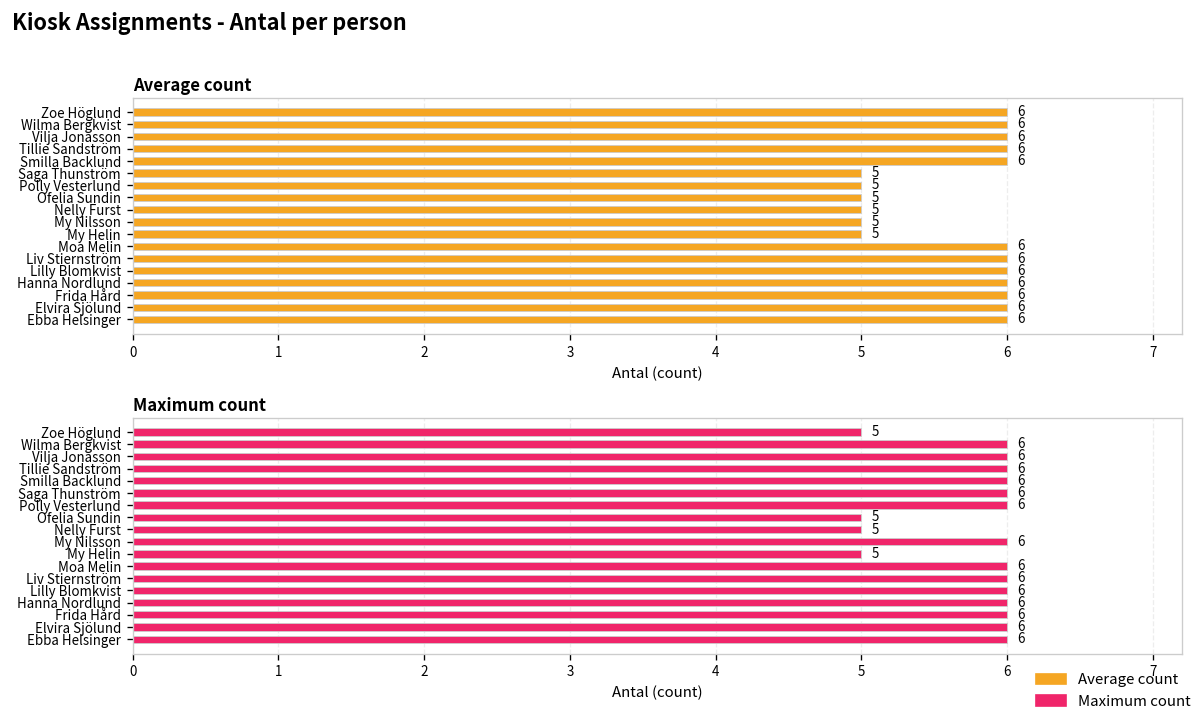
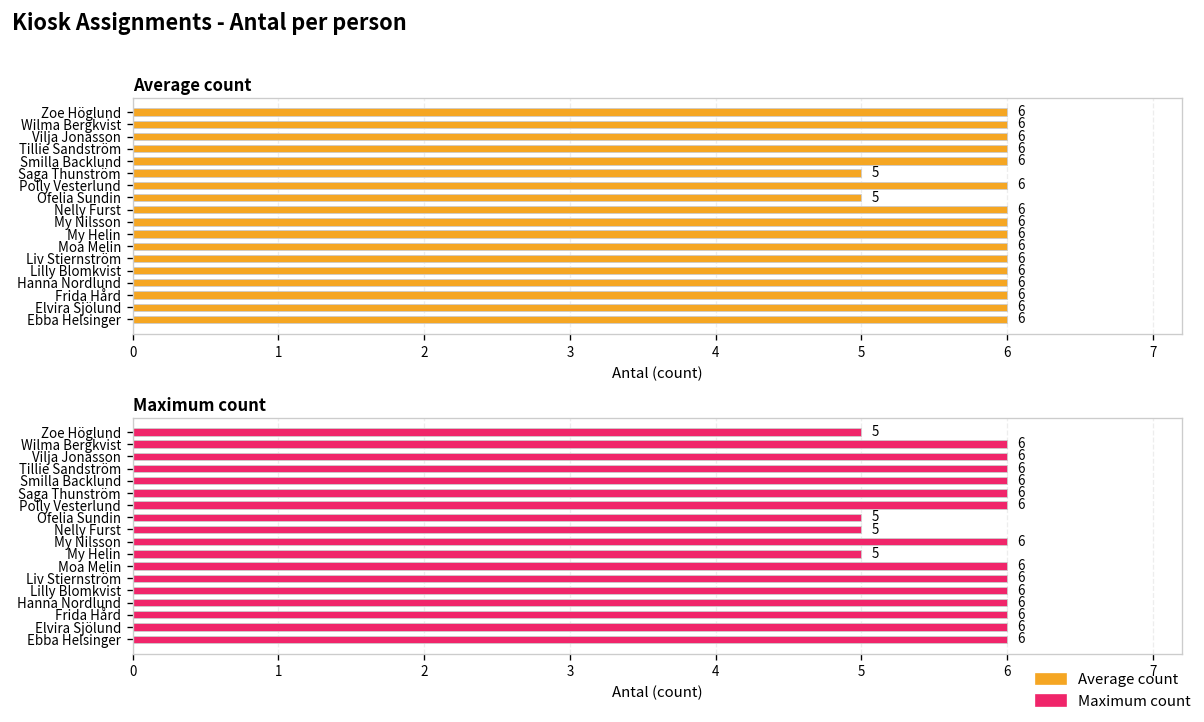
Average count, Polly Vesterlund: 5 -> 6
Average count, Nelly Furst: 5 -> 6
Average count, My Nilsson: 5 -> 6
Average count, My Helin: 5 -> 6
